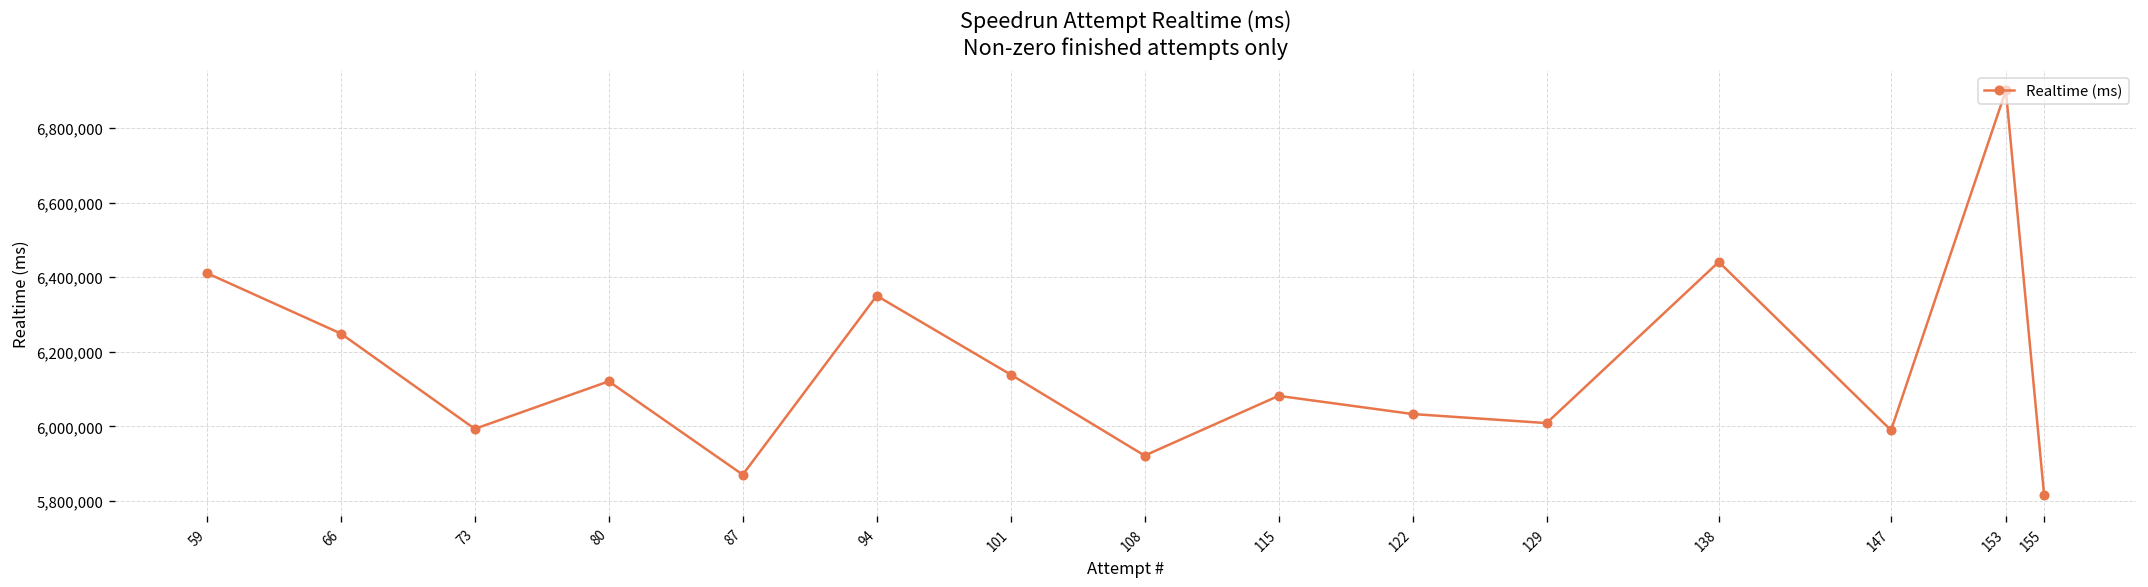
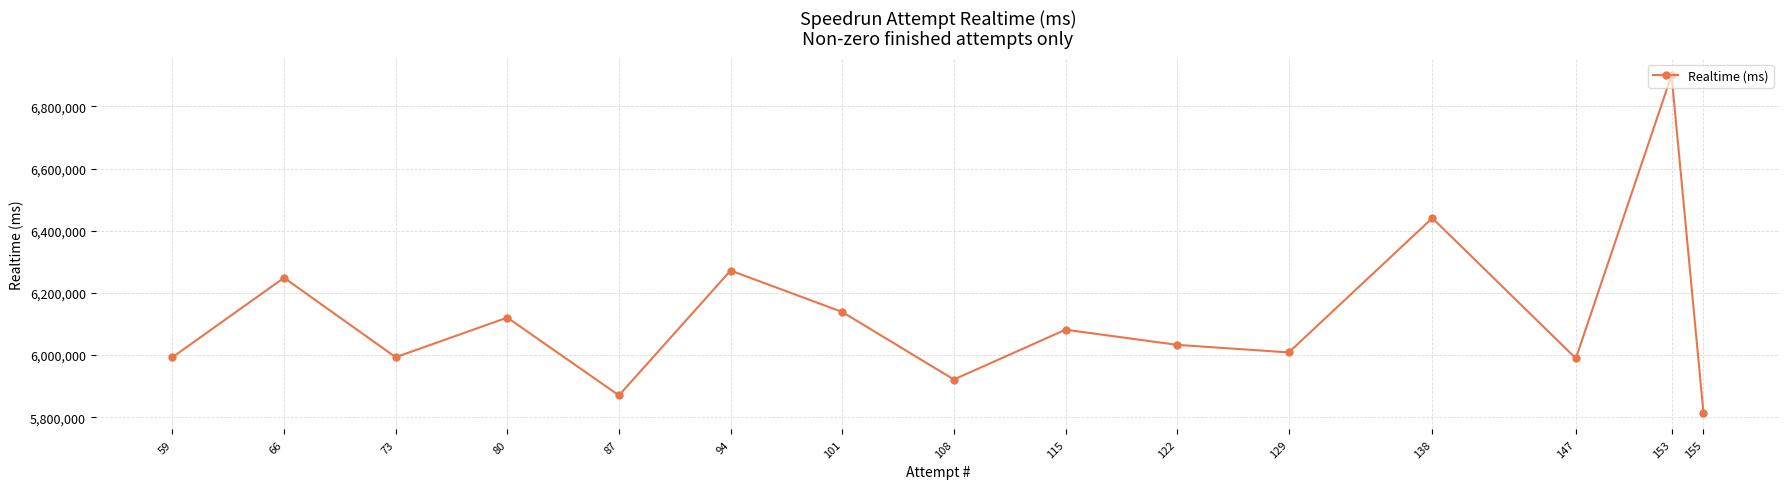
59: 6,410,000 -> 5,990,000
94: 6,350,000 -> 6,270,000
